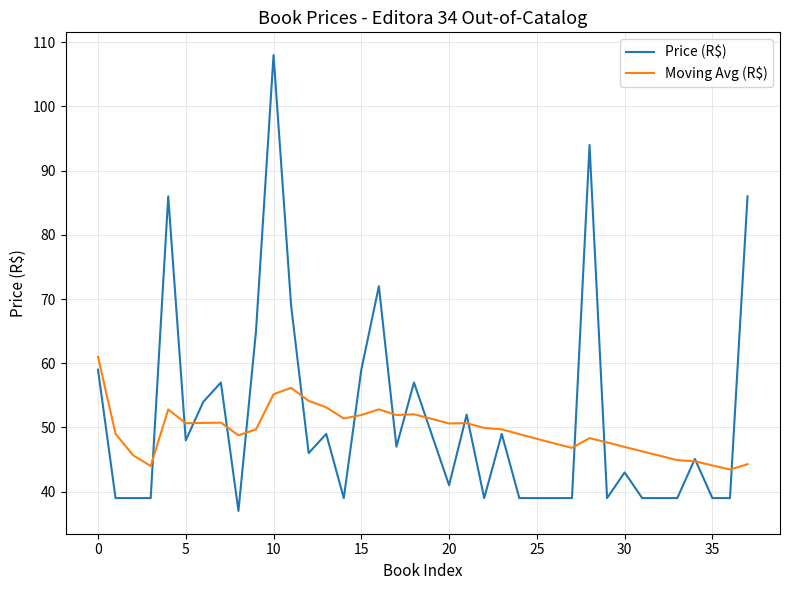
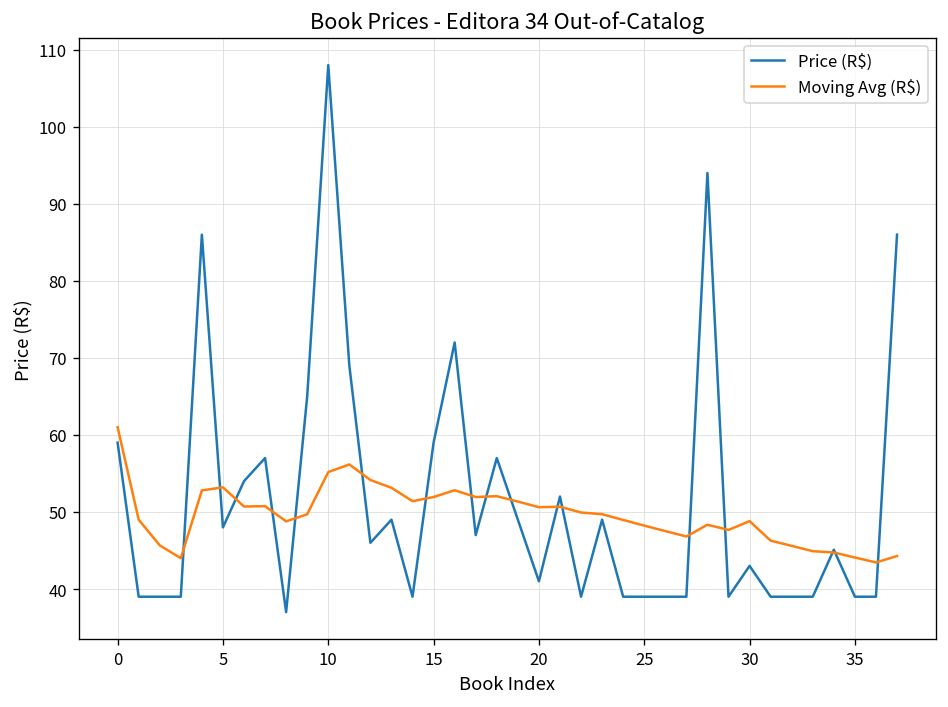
Moving Avg (R$), 5: 51 -> 53
Moving Avg (R$), 30: 47 -> 49
